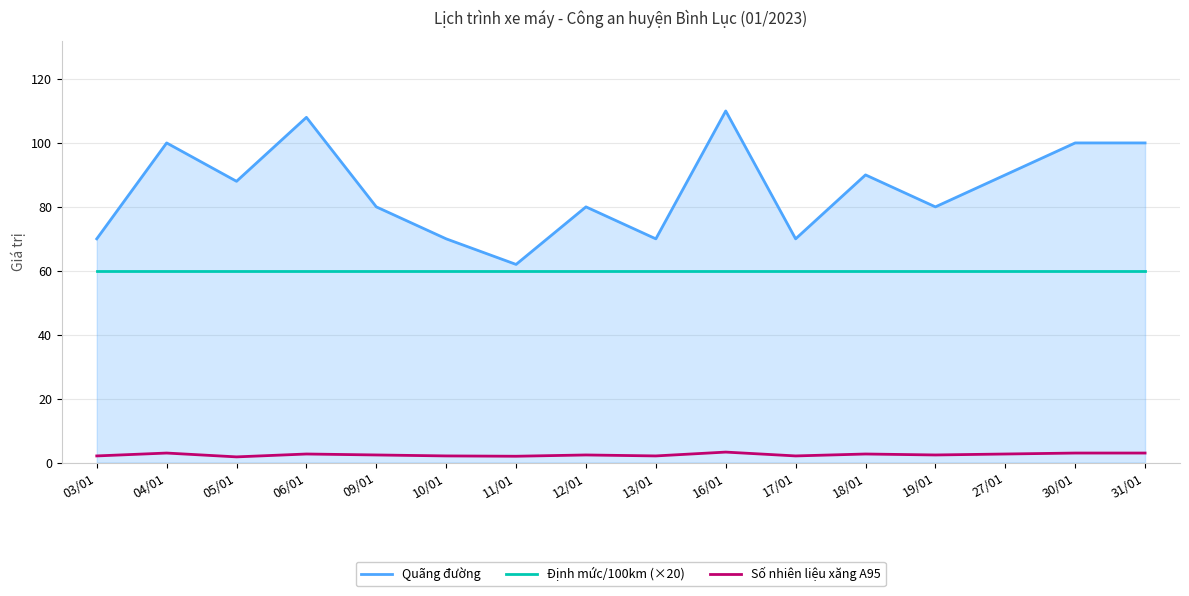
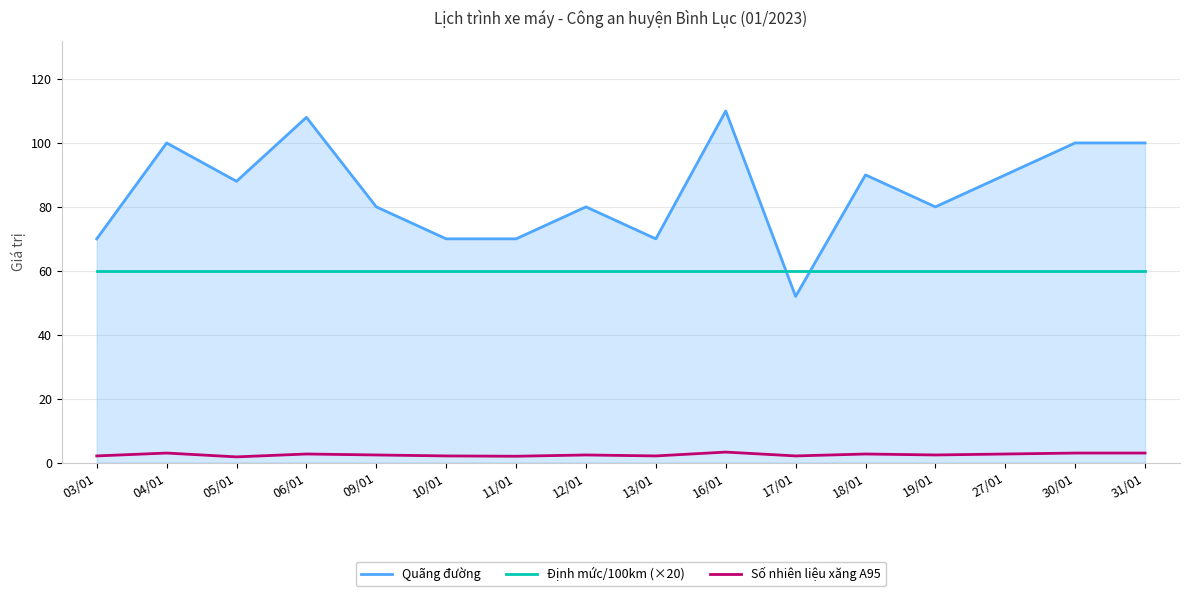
Quãng đường, 11/01: 62 -> 70
Quãng đường, 17/01: 70 -> 52
